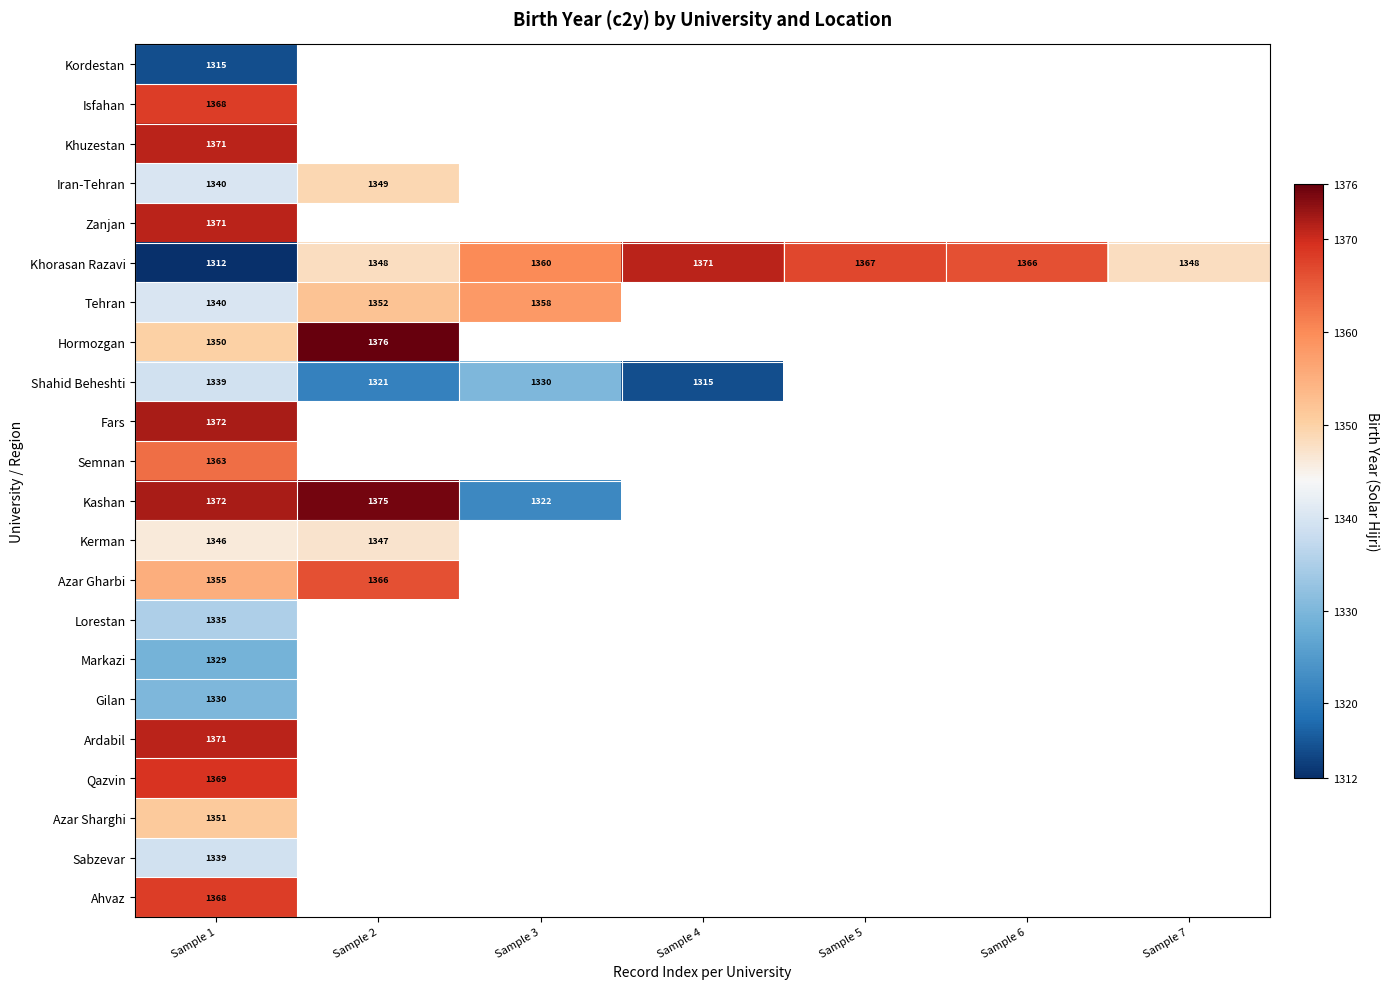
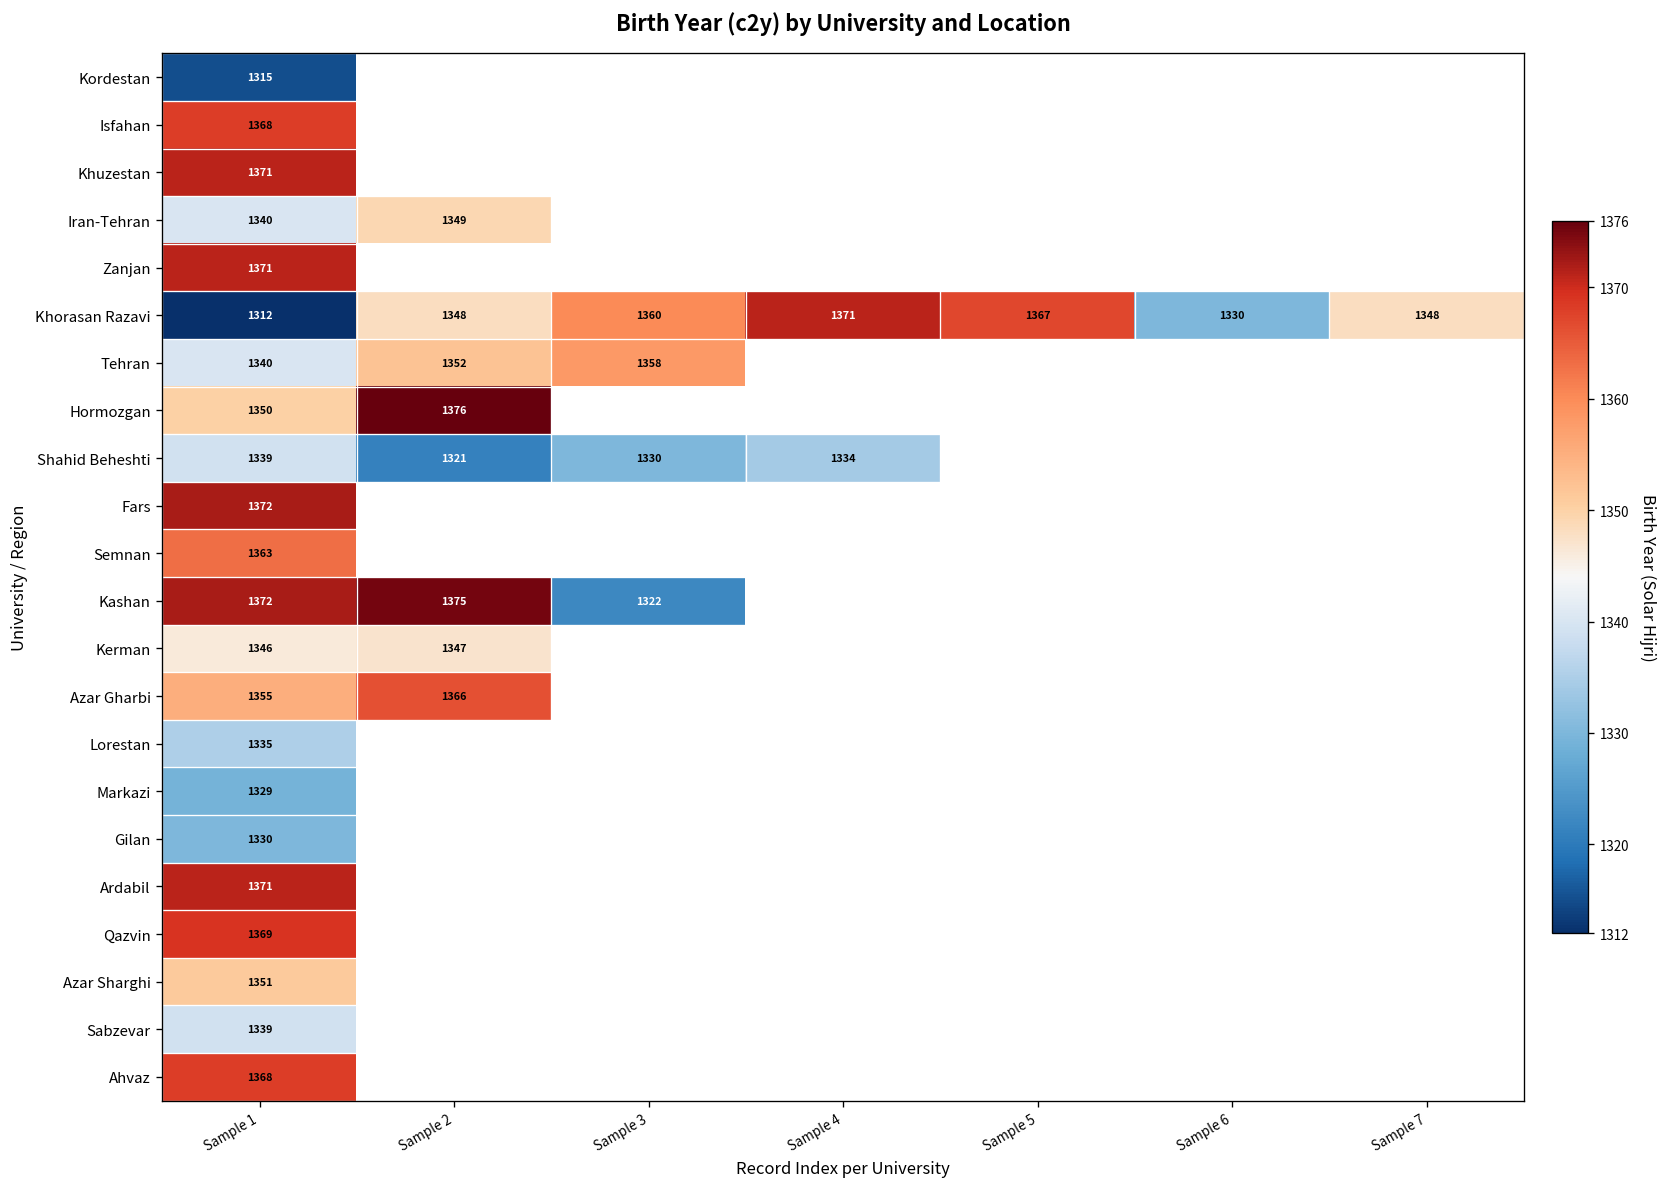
Khorasan Razavi, Sample 6: 1366 -> 1330
Shahid Beheshti, Sample 4: 1315 -> 1334
